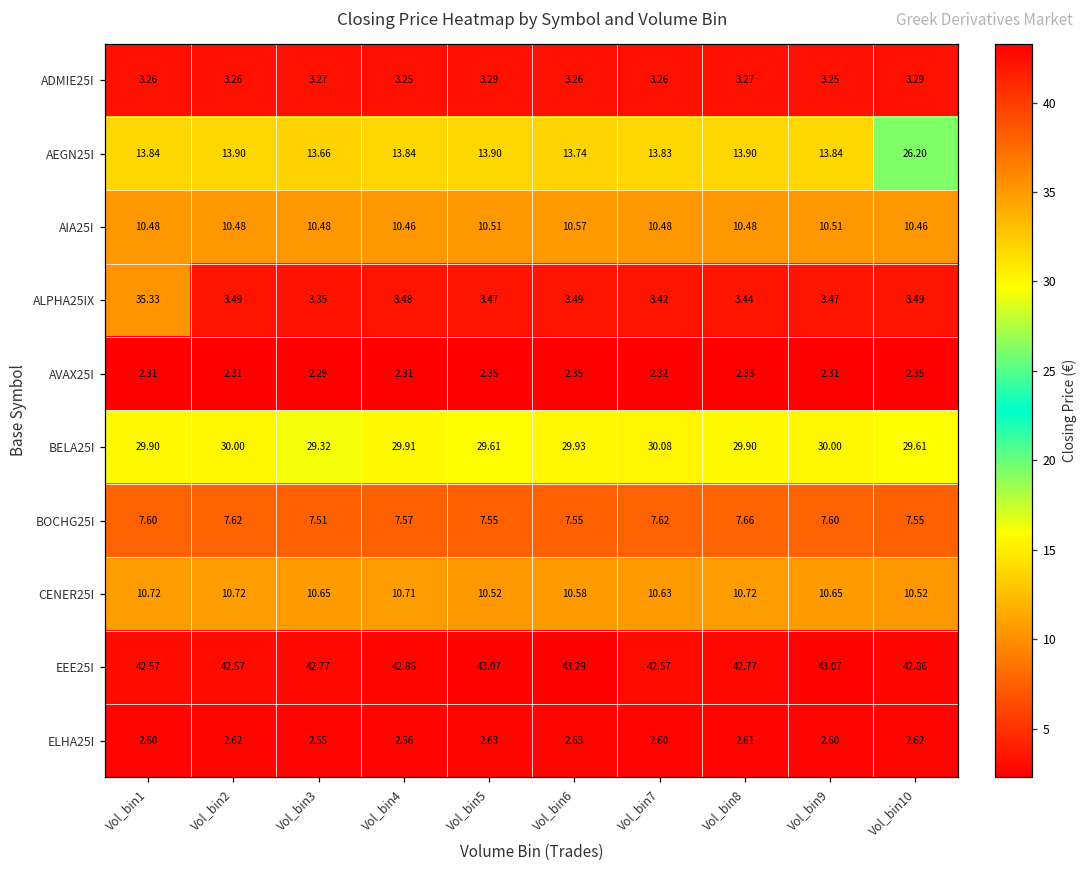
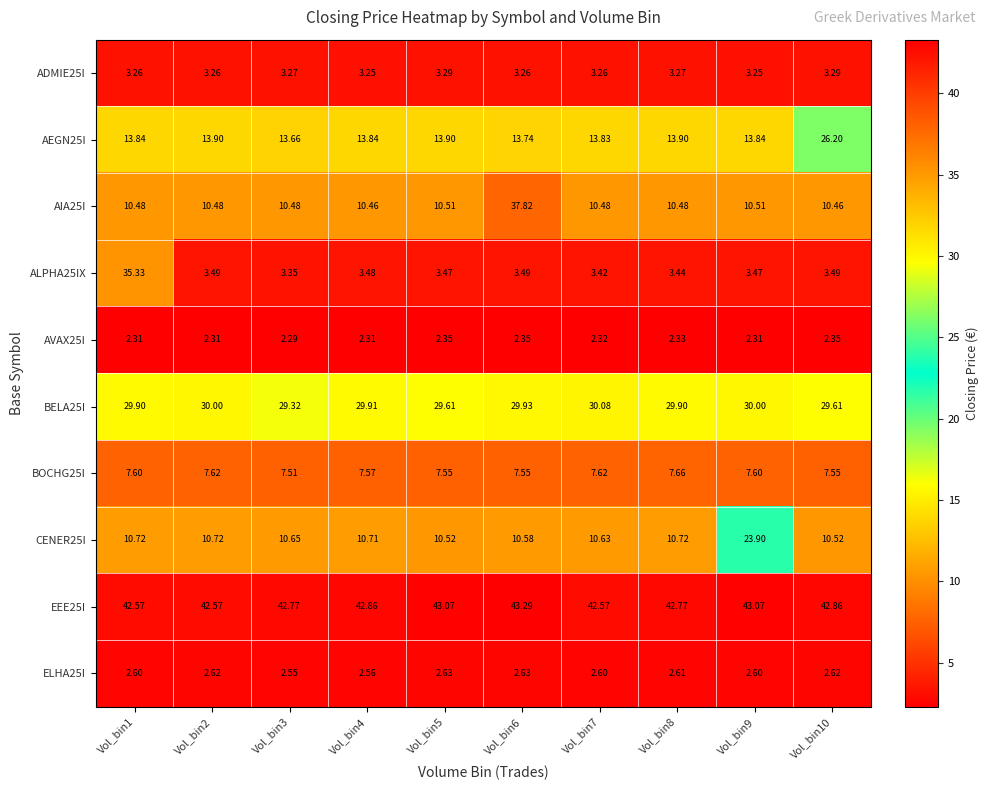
AIA25I, Vol_bin6: 10.57 -> 37.82
CENER25I, Vol_bin9: 10.65 -> 23.90
